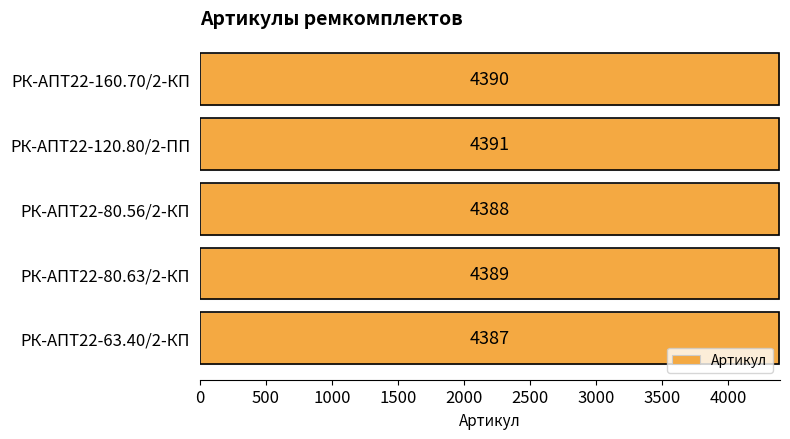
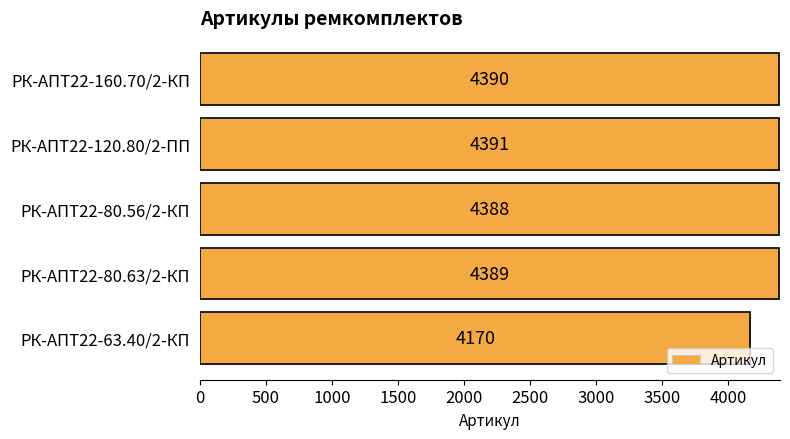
РК-АПТ22-63.40/2-КП: 4387 -> 4170
